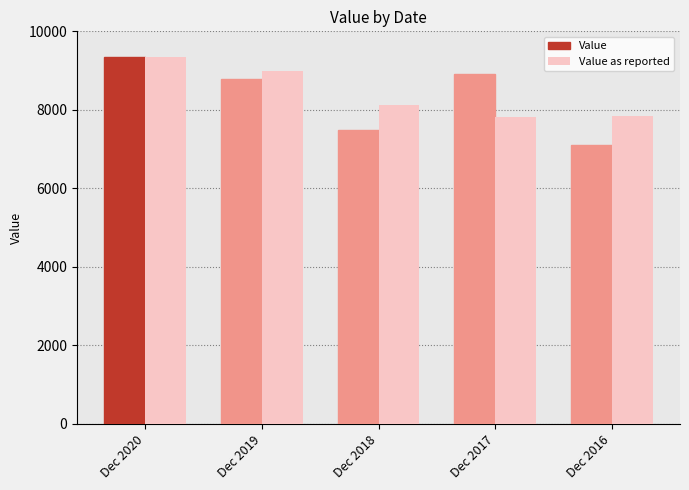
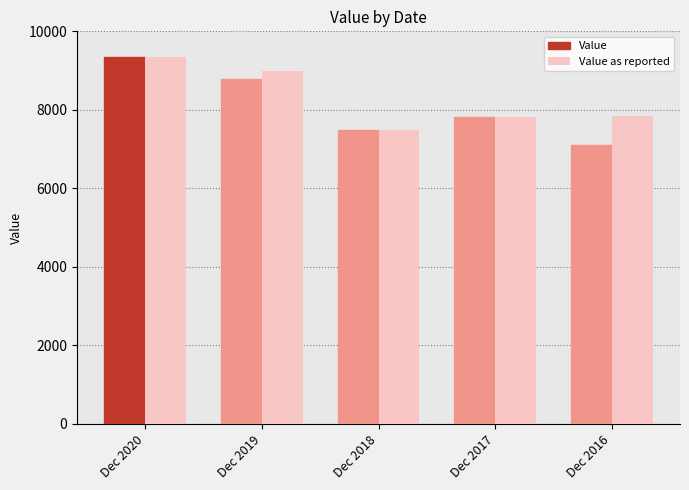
Value as reported, Dec 2018: 8100 -> 7500
Value, Dec 2017: 8900 -> 7800
